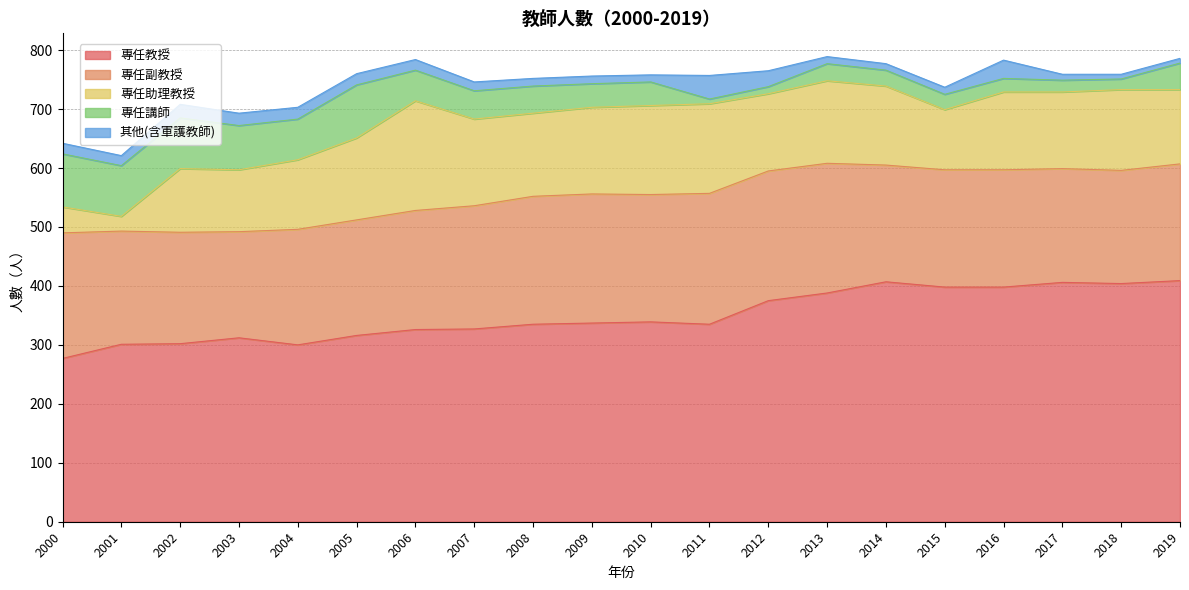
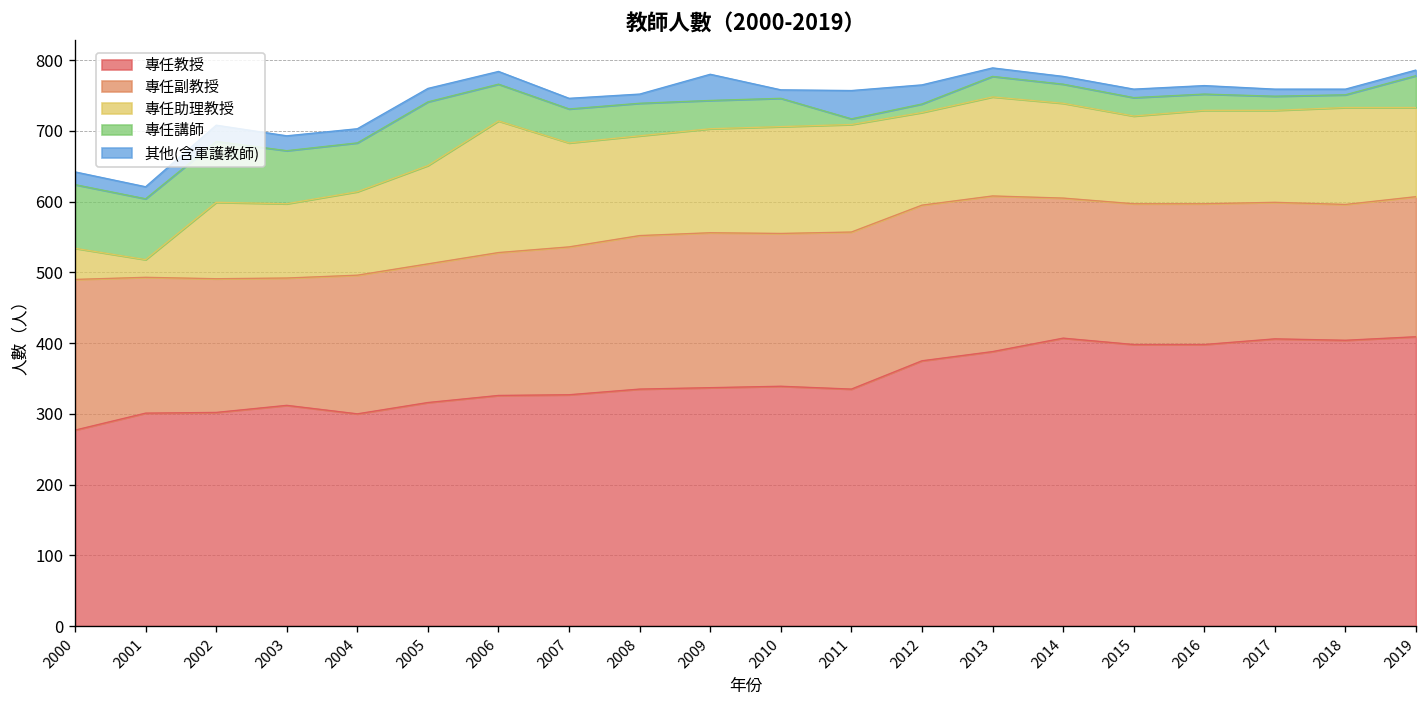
其他(含軍護教師), 2009: 10 -> 40
專任助理教授, 2015: 100 -> 120
其他(含軍護教師), 2016: 30 -> 10
